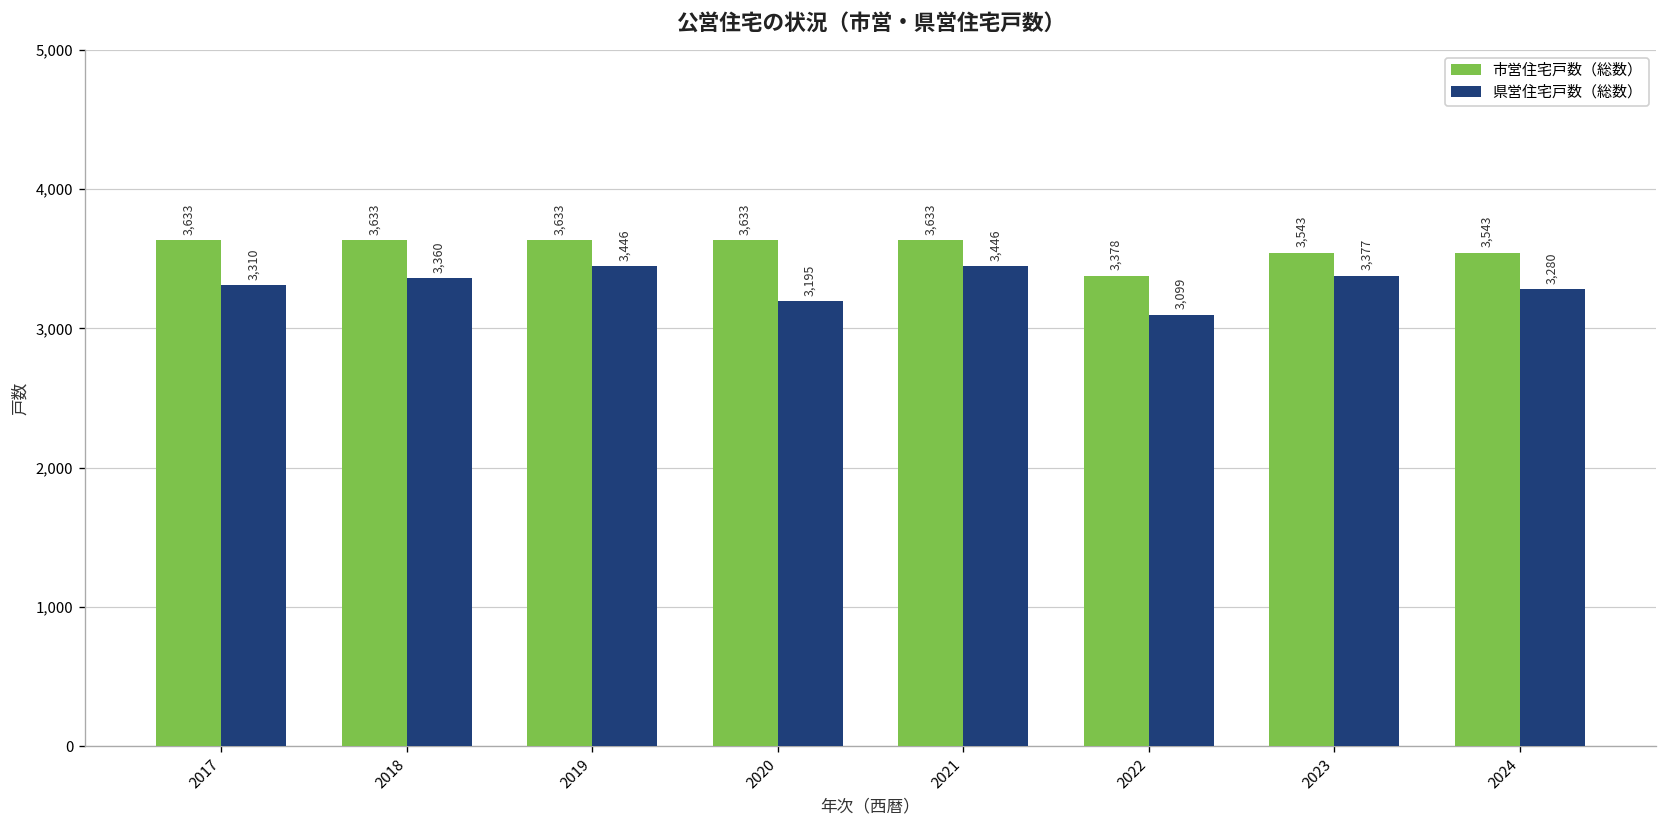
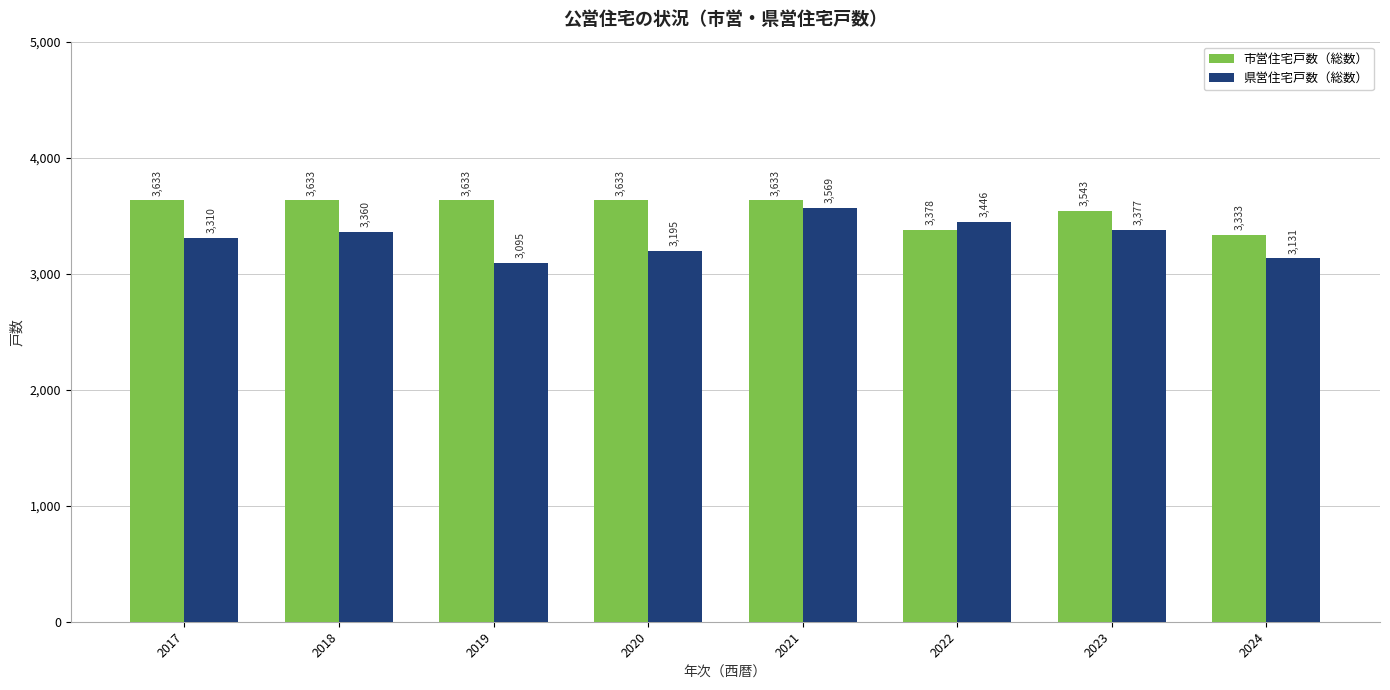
県営住宅戸数（総数）, 2019: 3,446 -> 3,095
県営住宅戸数（総数）, 2021: 3,446 -> 3,569
県営住宅戸数（総数）, 2022: 3,099 -> 3,446
市営住宅戸数（総数）, 2024: 3,543 -> 3,333
県営住宅戸数（総数）, 2024: 3,280 -> 3,131
